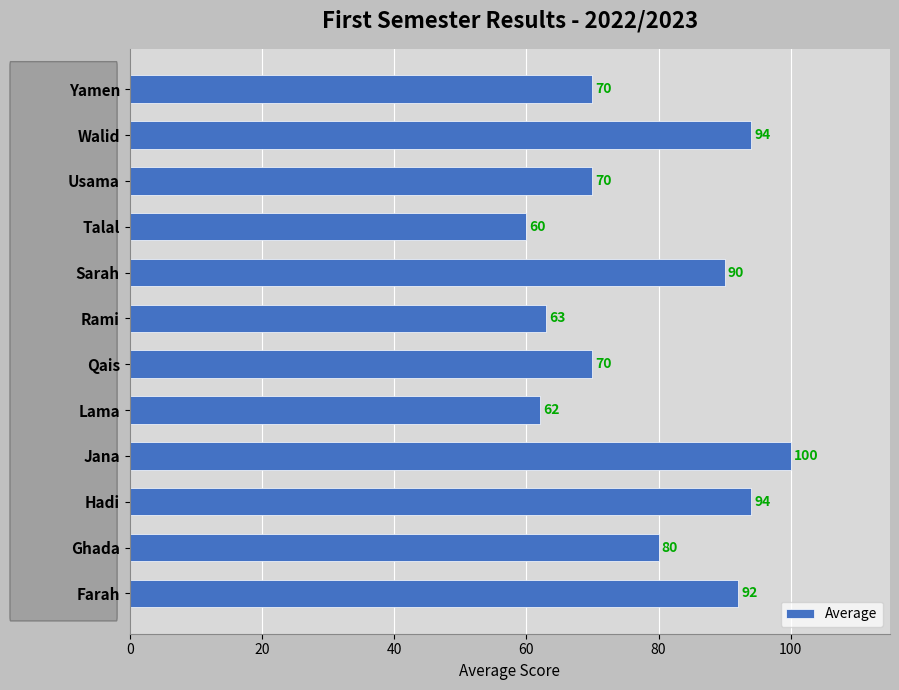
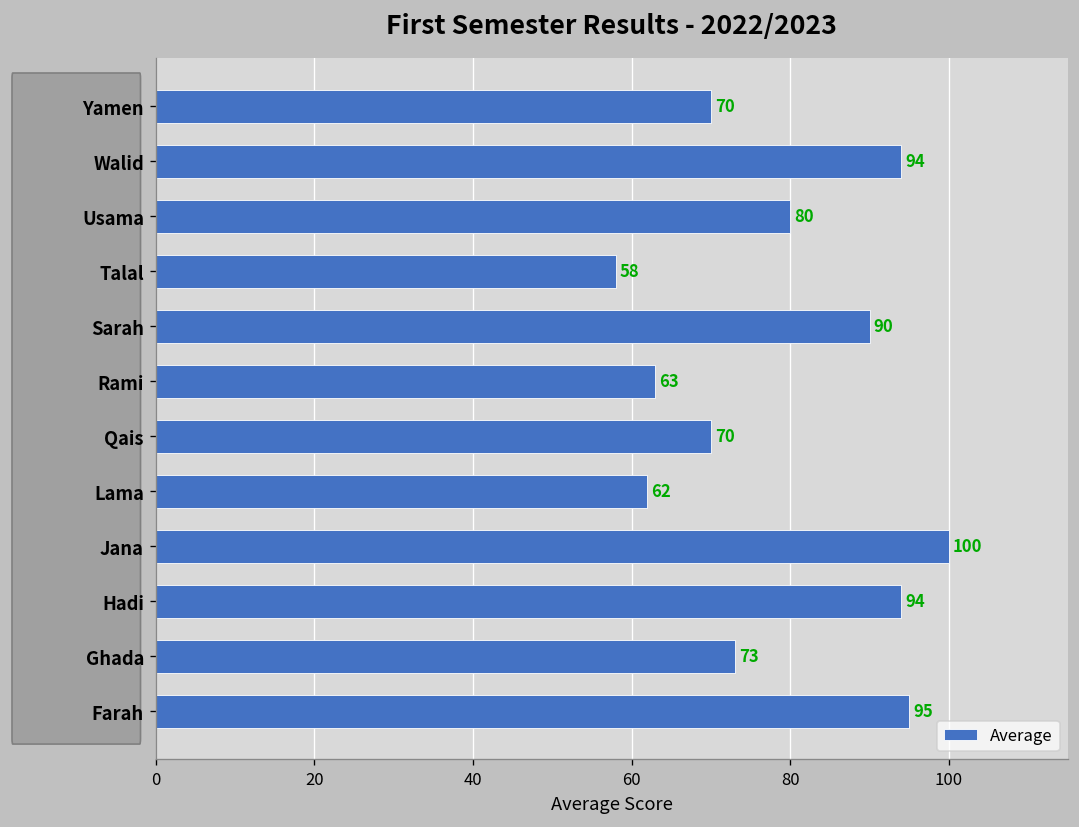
Usama: 70 -> 80
Talal: 60 -> 58
Ghada: 80 -> 73
Farah: 92 -> 95
